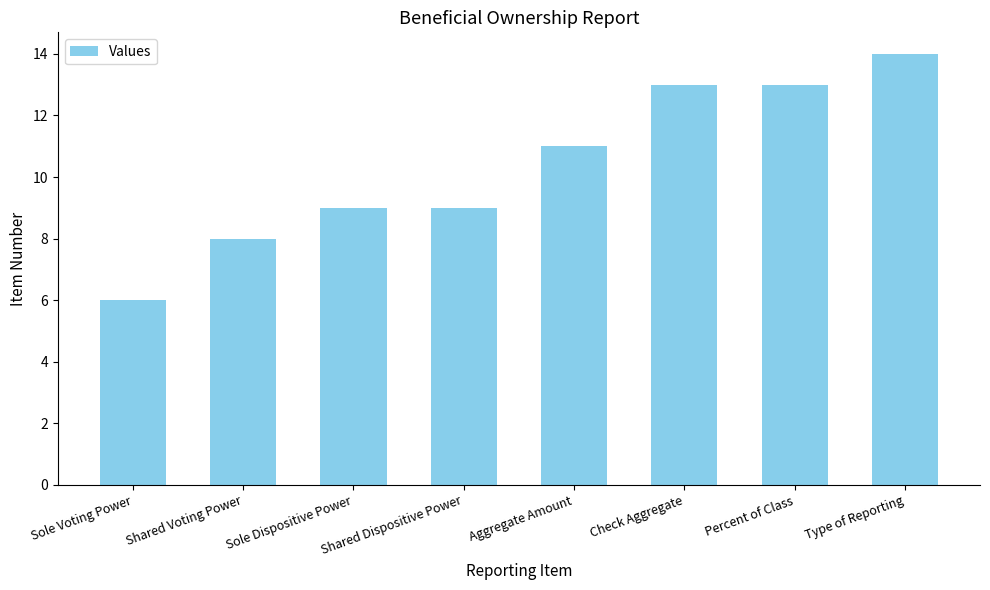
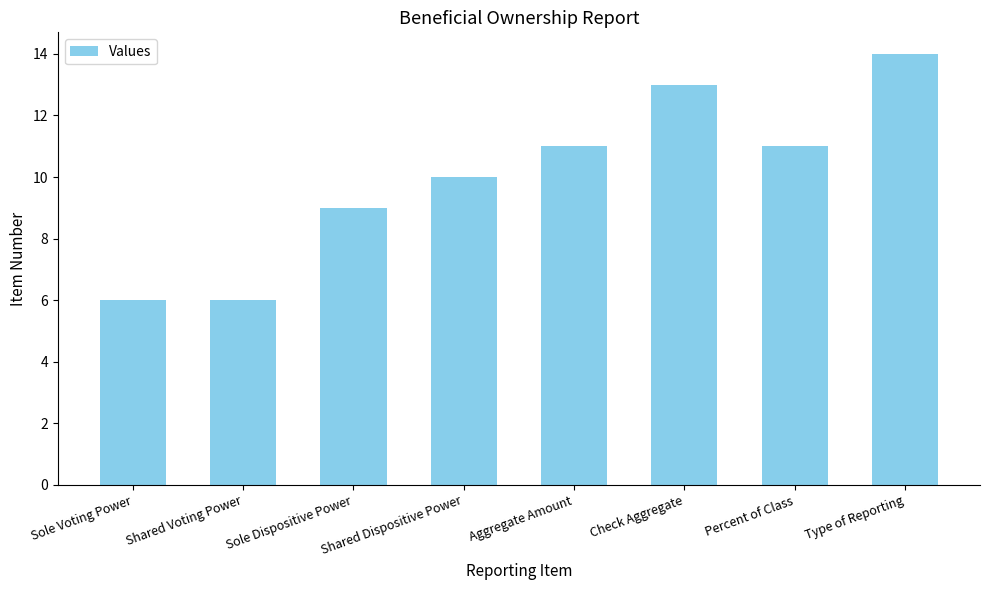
Shared Voting Power: 8 -> 6
Shared Dispositive Power: 9 -> 10
Percent of Class: 13 -> 11
